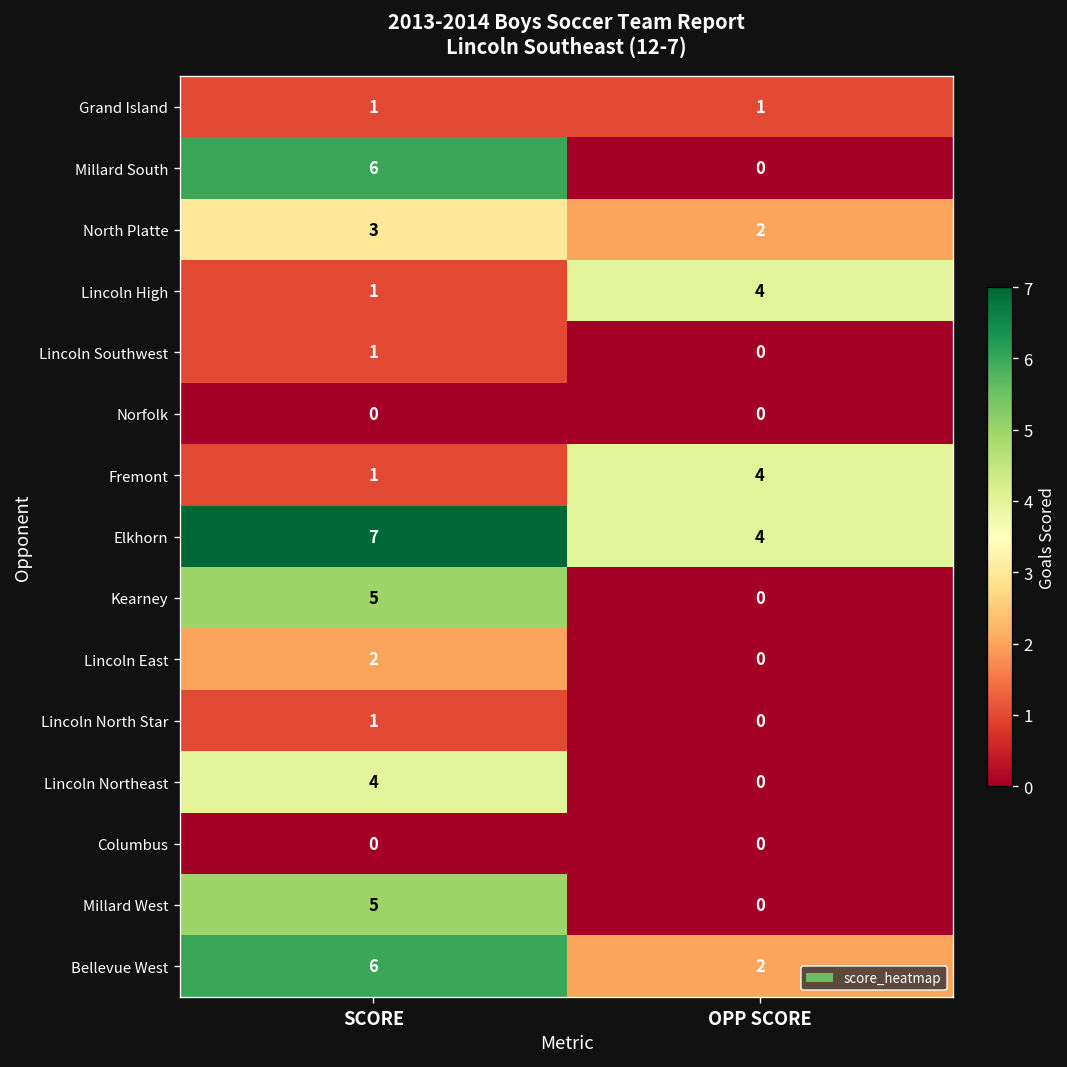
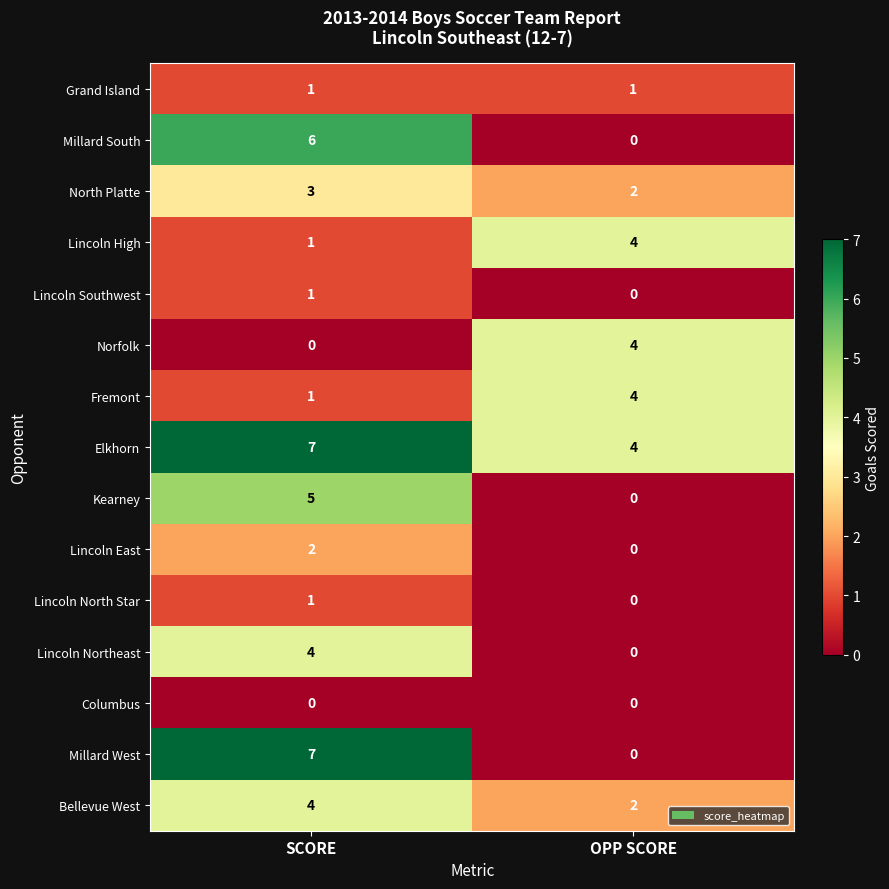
Norfolk, OPP SCORE: 0 -> 4
Millard West, SCORE: 5 -> 7
Bellevue West, SCORE: 6 -> 4
